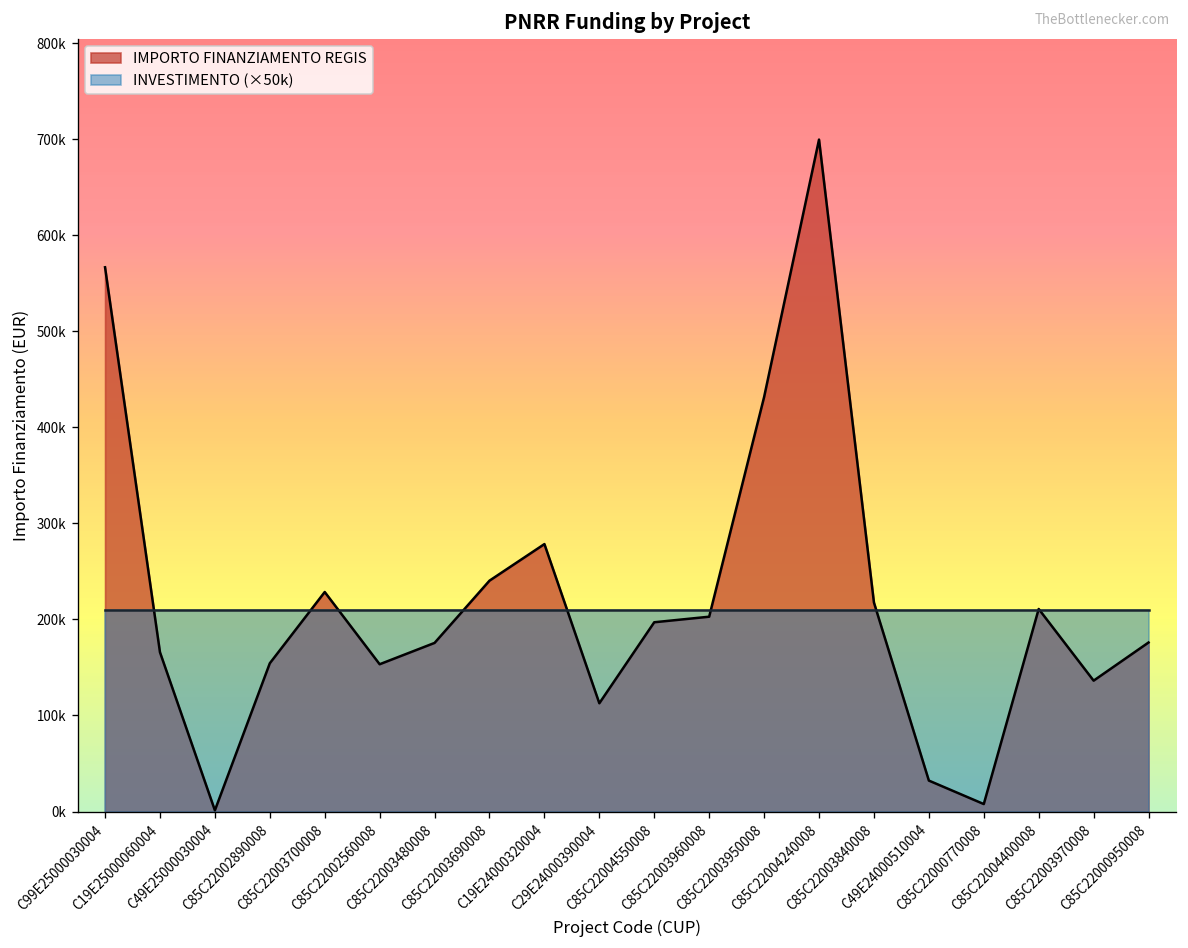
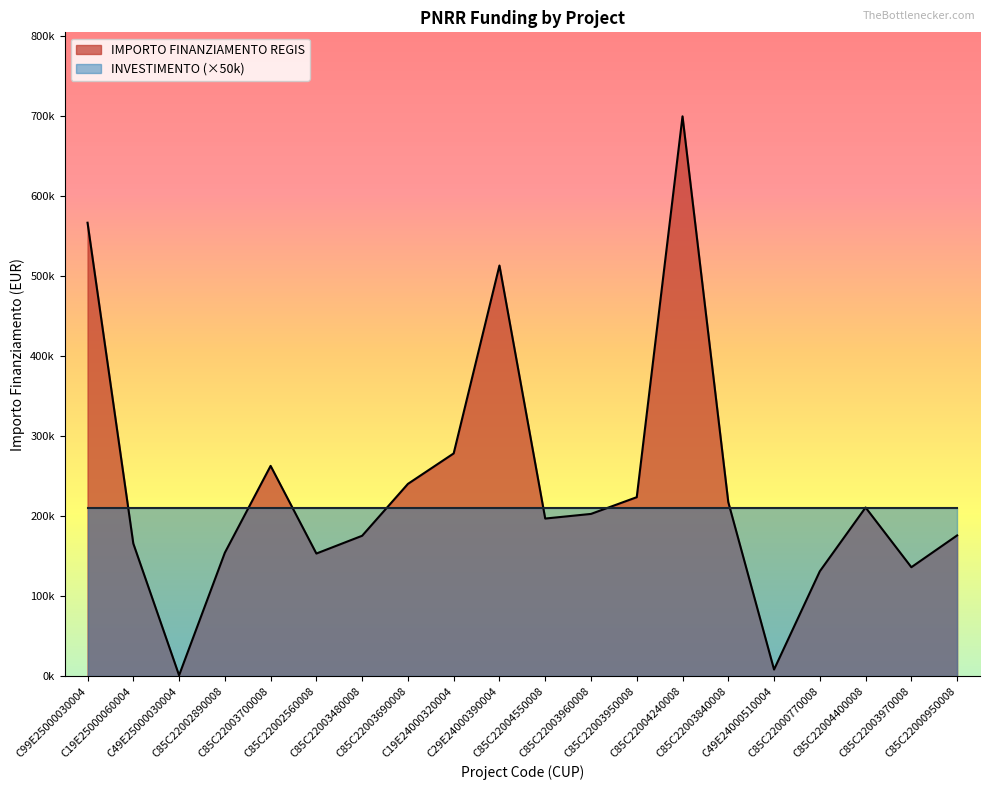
IMPORTO FINANZIAMENTO REGIS, C85C22003700008: 230000 -> 260000
IMPORTO FINANZIAMENTO REGIS, C29E24000390004: 110000 -> 510000
IMPORTO FINANZIAMENTO REGIS, C85C22003950008: 430000 -> 220000
IMPORTO FINANZIAMENTO REGIS, C49E24000510004: 30000 -> 10000
IMPORTO FINANZIAMENTO REGIS, C85C22000770008: 10000 -> 130000
